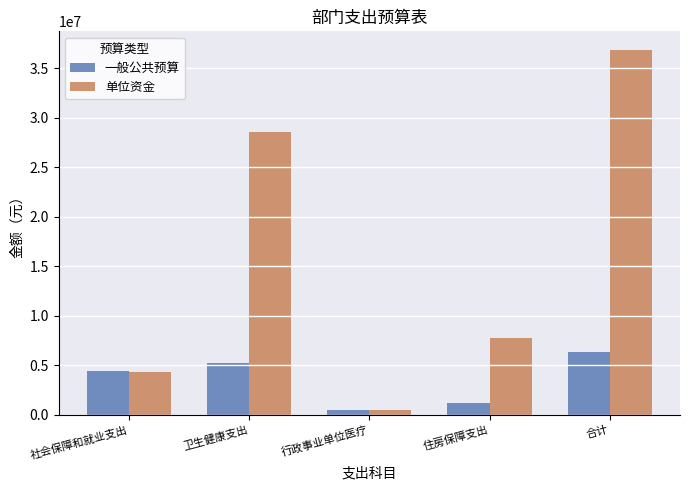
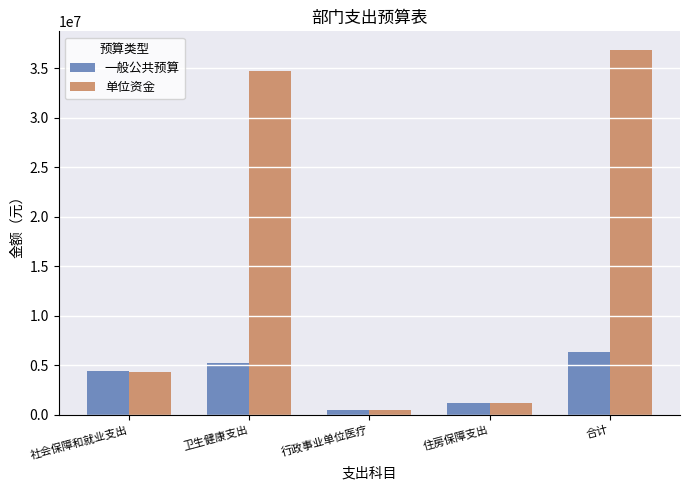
单位资金, 卫生健康支出: 29000000 -> 35000000
单位资金, 住房保障支出: 8000000 -> 1000000
